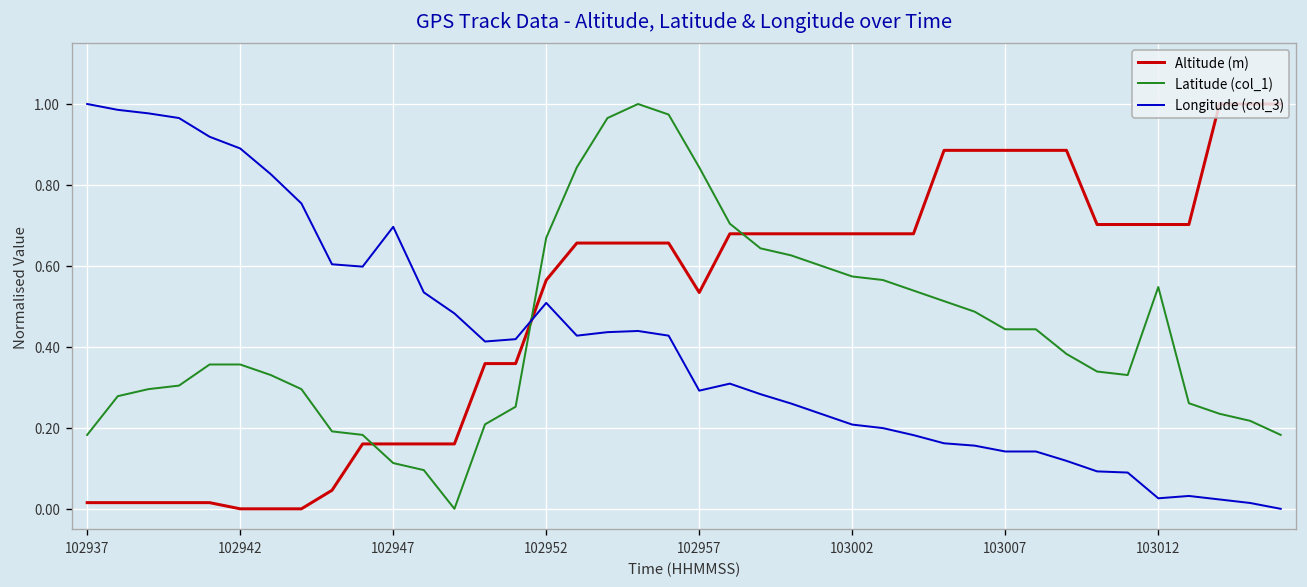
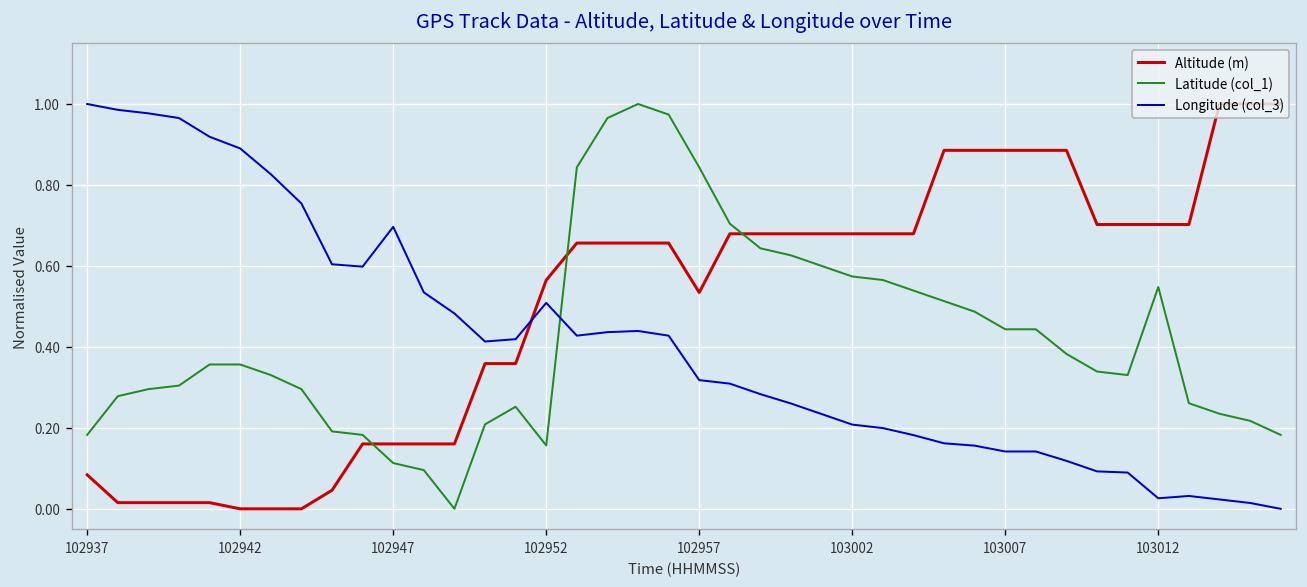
Altitude (m), 102937: 0.02 -> 0.08
Latitude (col_1), 102952: 0.67 -> 0.16
Longitude (col_3), 102957: 0.29 -> 0.32
